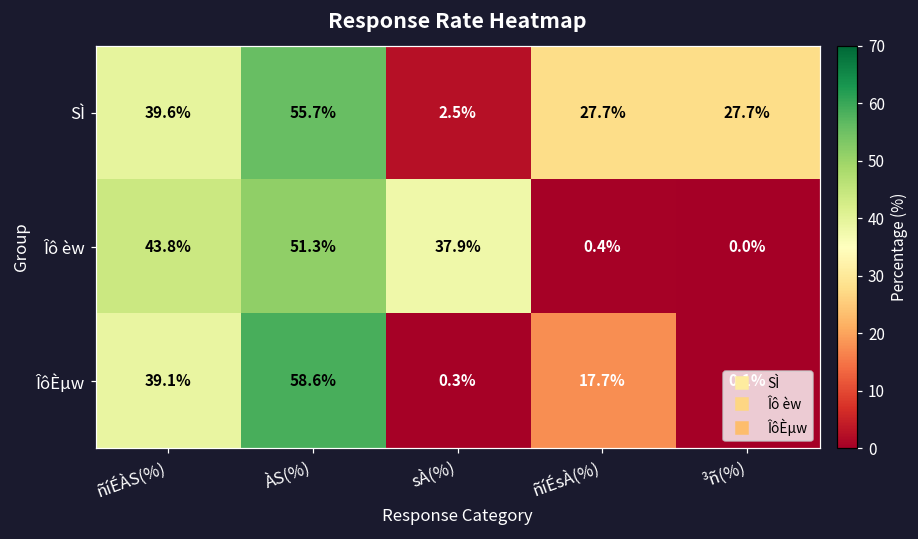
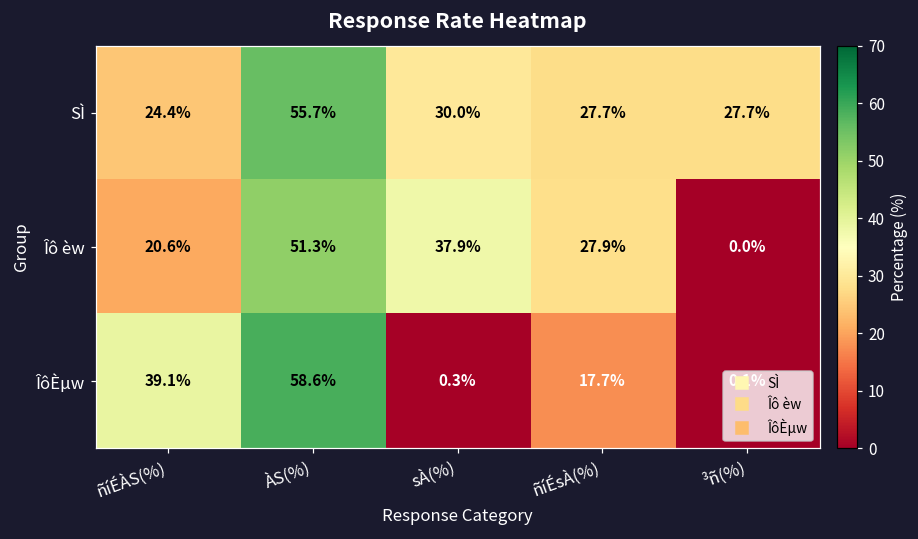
SÌ, ñíÉÀS(%): 39.6% -> 24.4%
SÌ, sÀ(%): 2.5% -> 30.0%
Îô èw, ñíÉÀS(%): 43.8% -> 20.6%
Îô èw, ñíÉsÀ(%): 0.4% -> 27.9%
